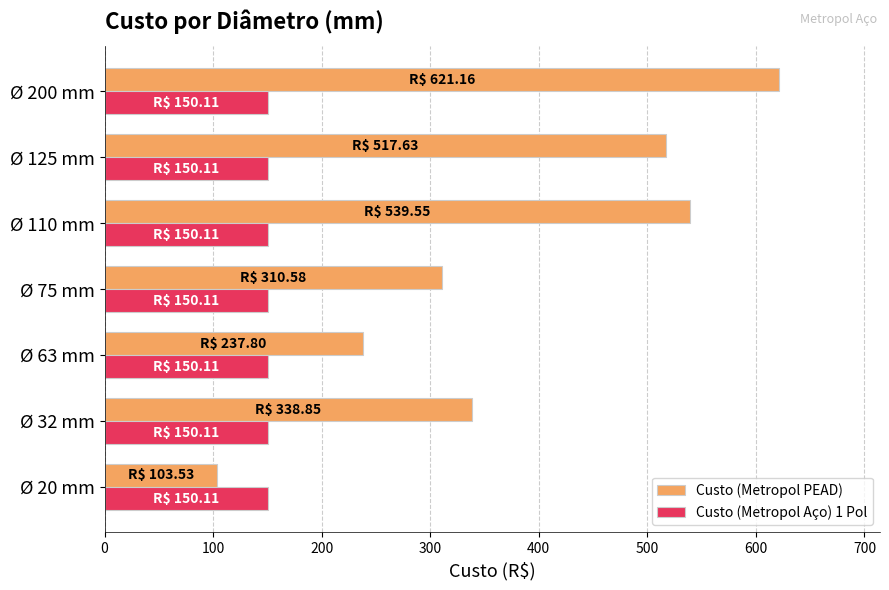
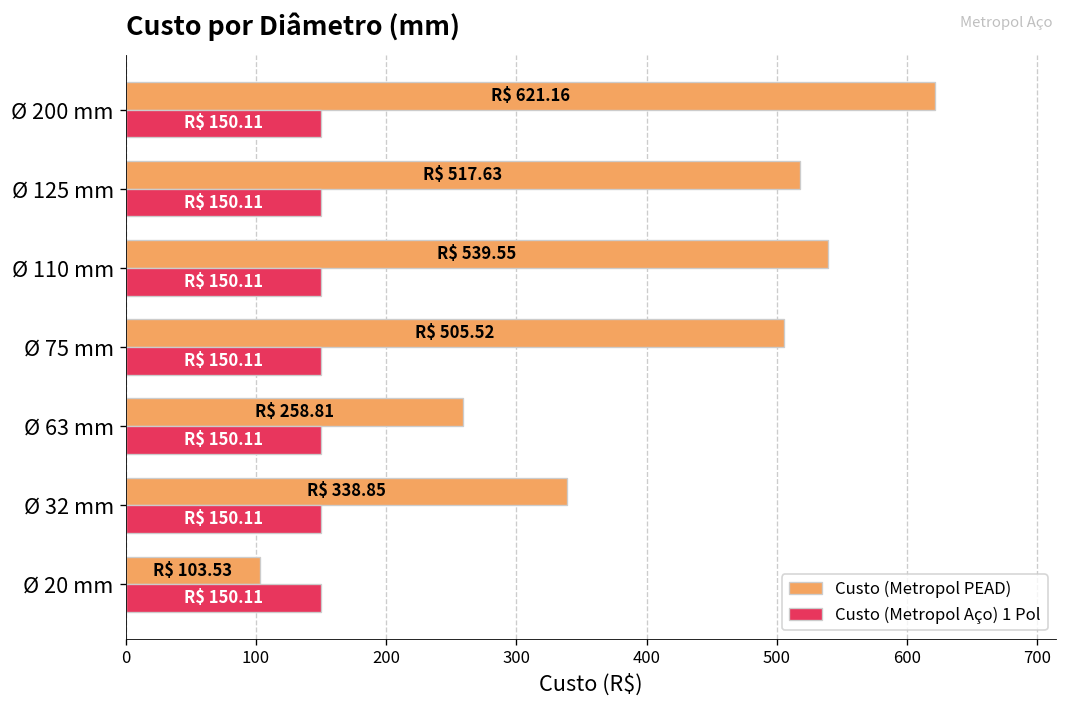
Custo (Metropol PEAD), Ø 75 mm: 310.58 -> 505.52
Custo (Metropol PEAD), Ø 63 mm: 237.80 -> 258.81
